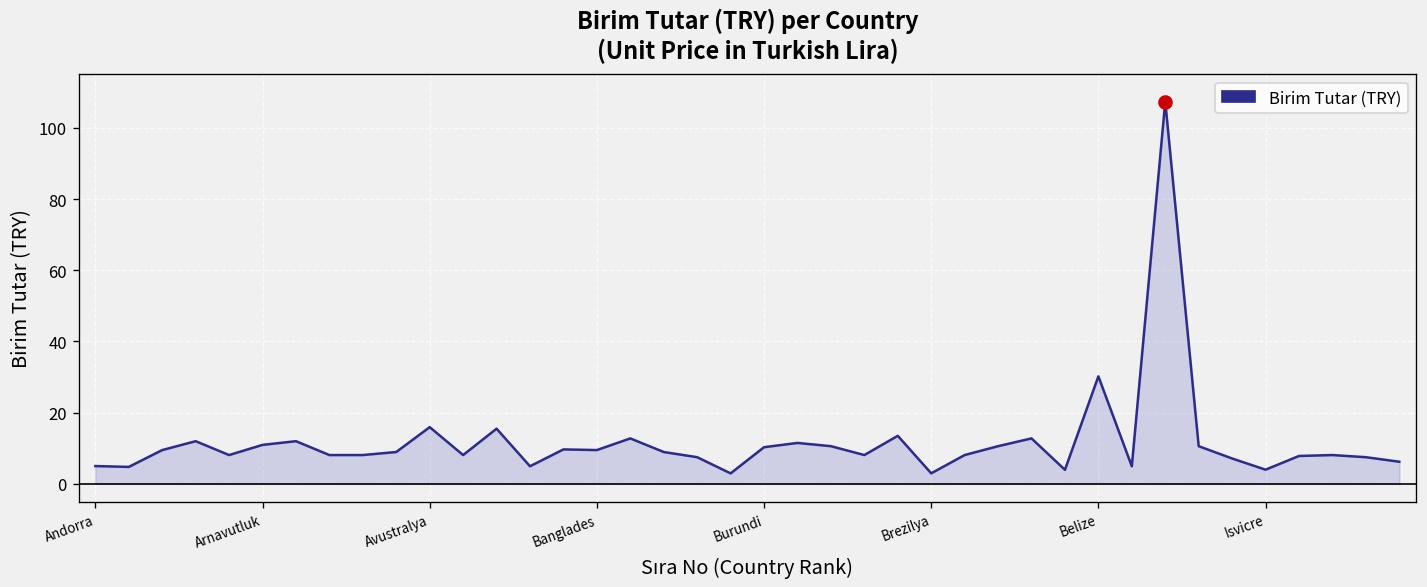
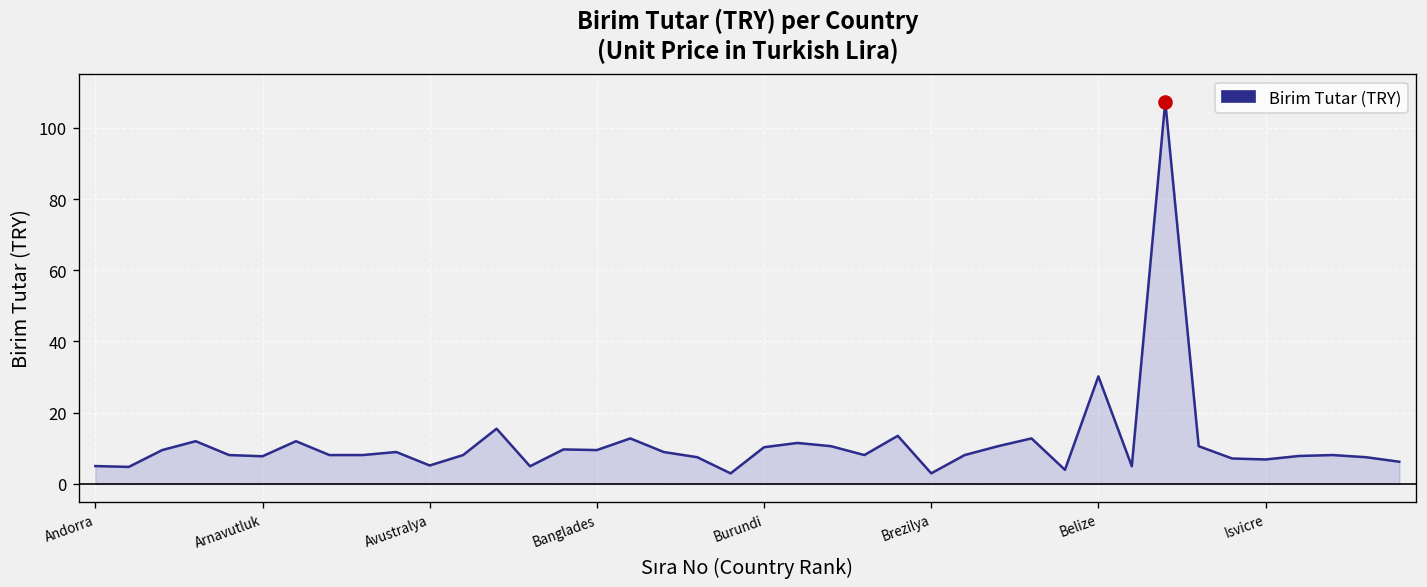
Birim Tutar (TRY), Arnavutluk: 11 -> 8
Birim Tutar (TRY), Avustralya: 16 -> 5
Birim Tutar (TRY), Isvicre: 4 -> 7
